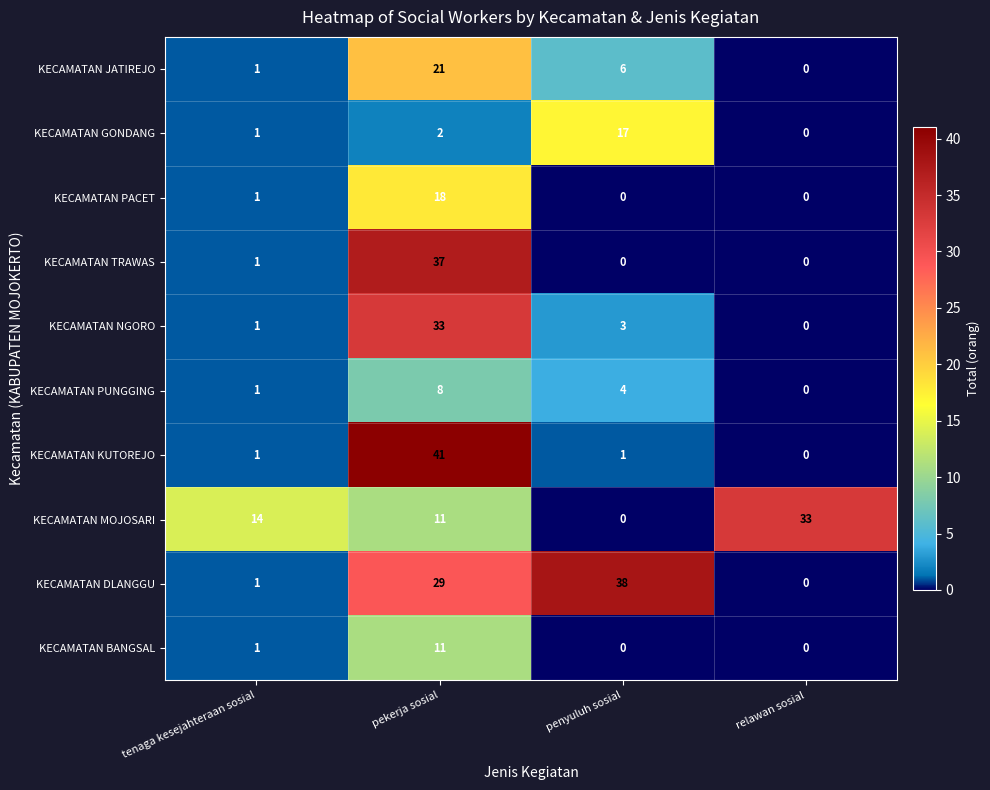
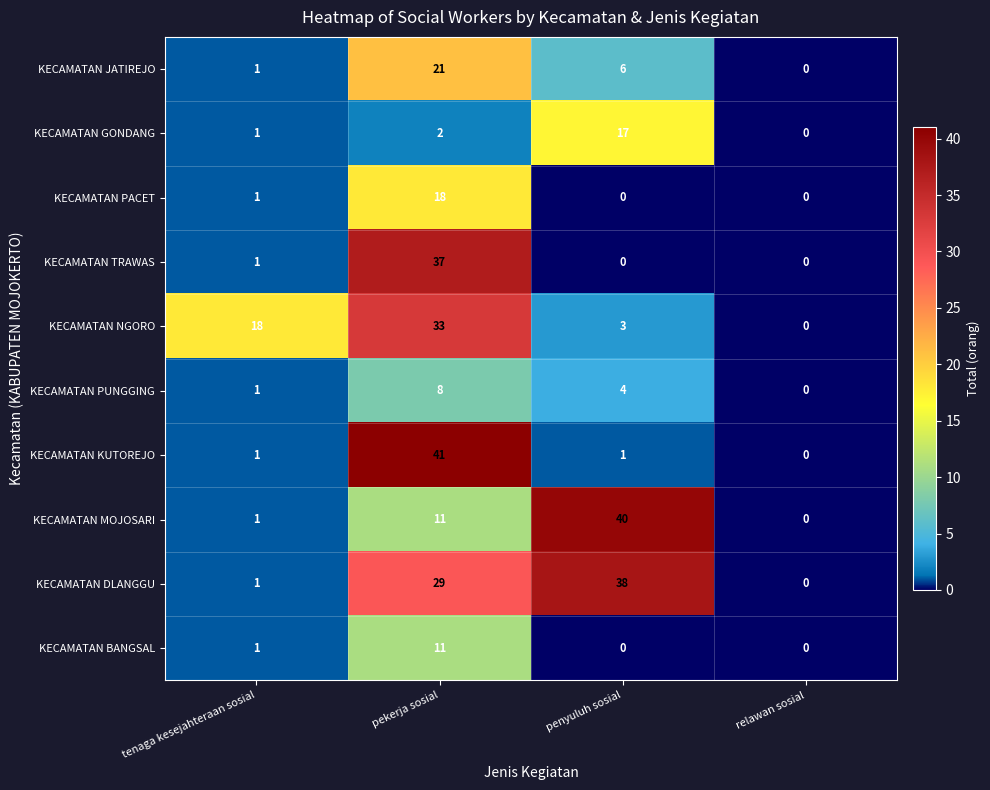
KECAMATAN NGORO, tenaga kesejahteraan sosial: 1 -> 18
KECAMATAN MOJOSARI, tenaga kesejahteraan sosial: 14 -> 1
KECAMATAN MOJOSARI, penyuluh sosial: 0 -> 40
KECAMATAN MOJOSARI, relawan sosial: 33 -> 0
